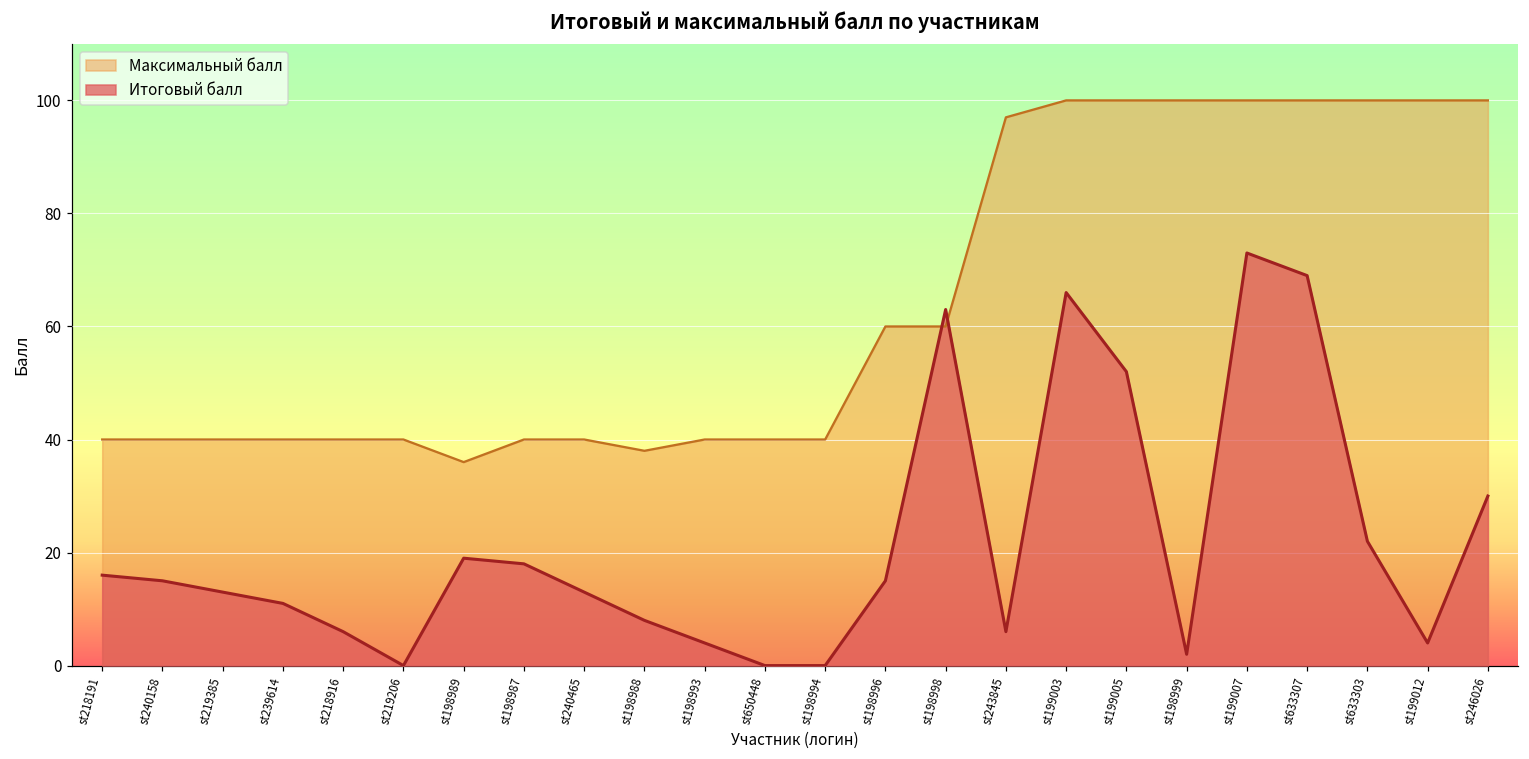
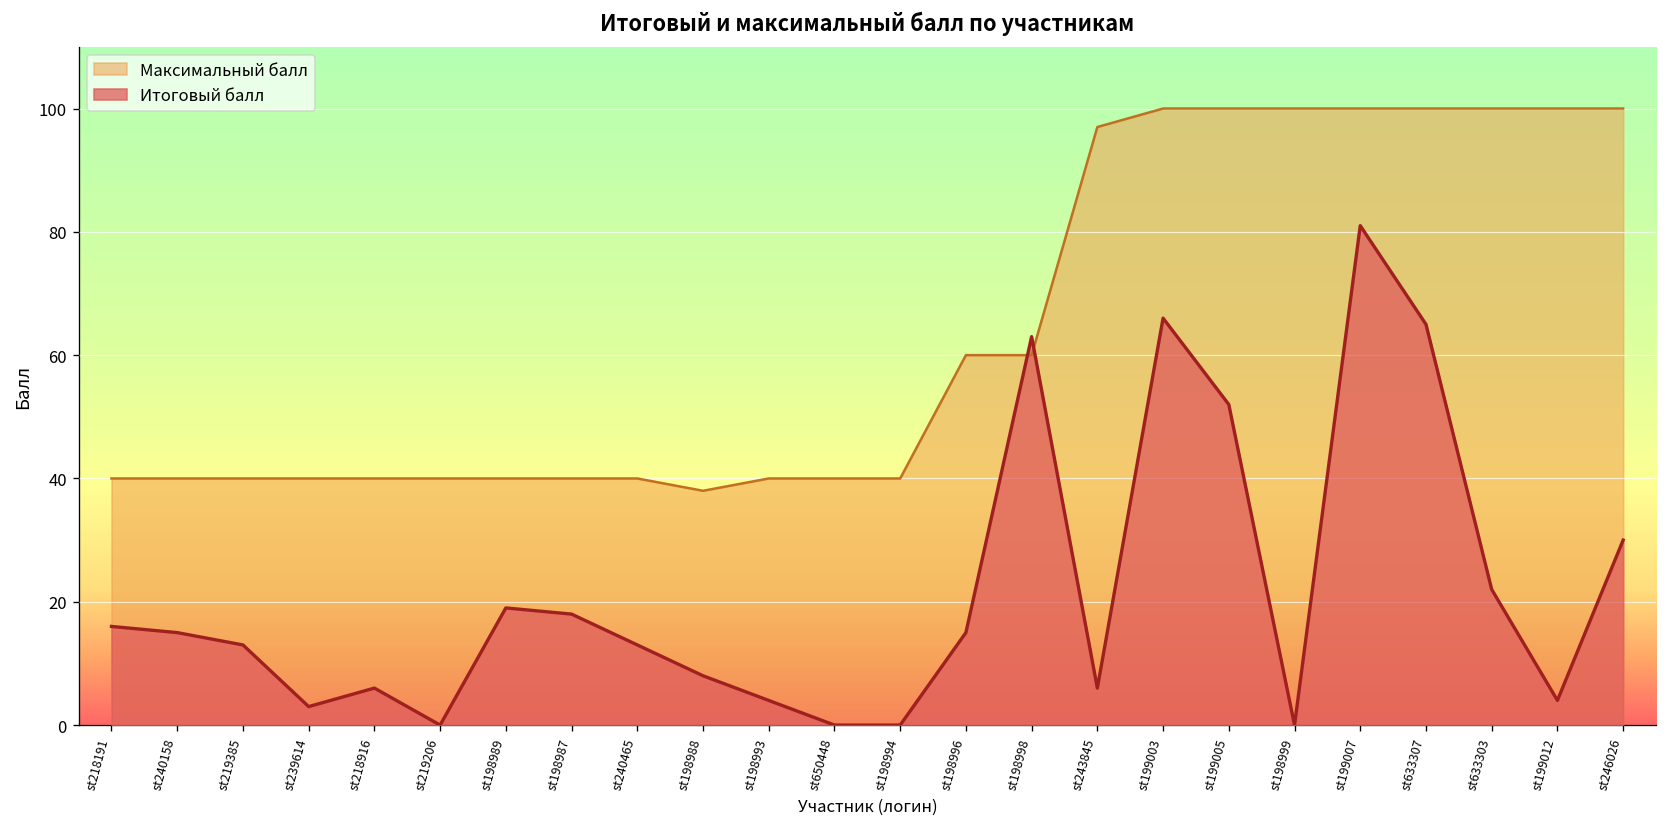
Итоговый балл, st239614: 11 -> 3
Максимальный балл, st198989: 36 -> 40
Итоговый балл, st198999: 2 -> 0
Итоговый балл, st199007: 73 -> 81
Итоговый балл, st633307: 69 -> 65
